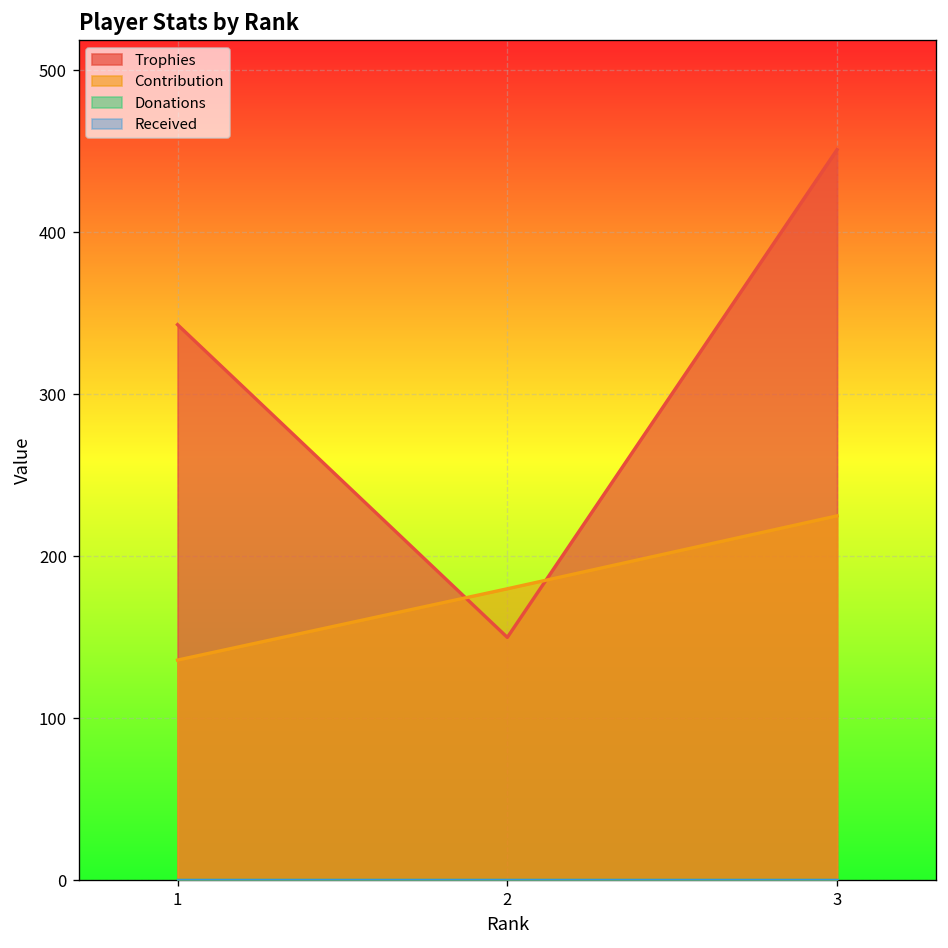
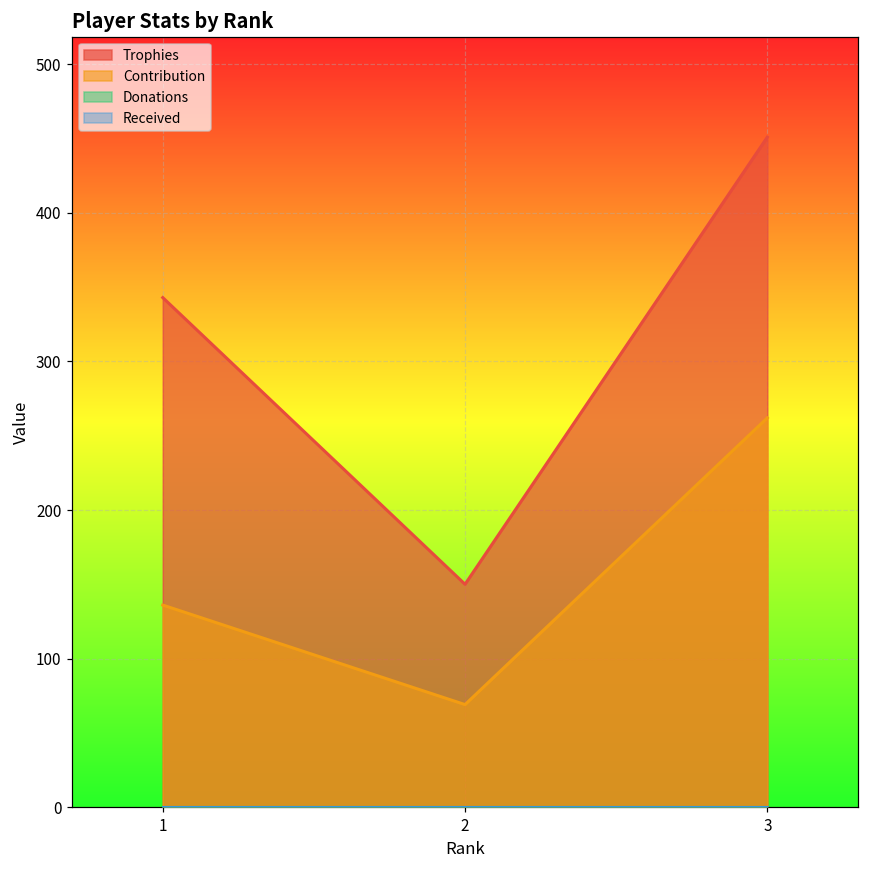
Contribution, 2: 180 -> 69
Contribution, 3: 225 -> 262
